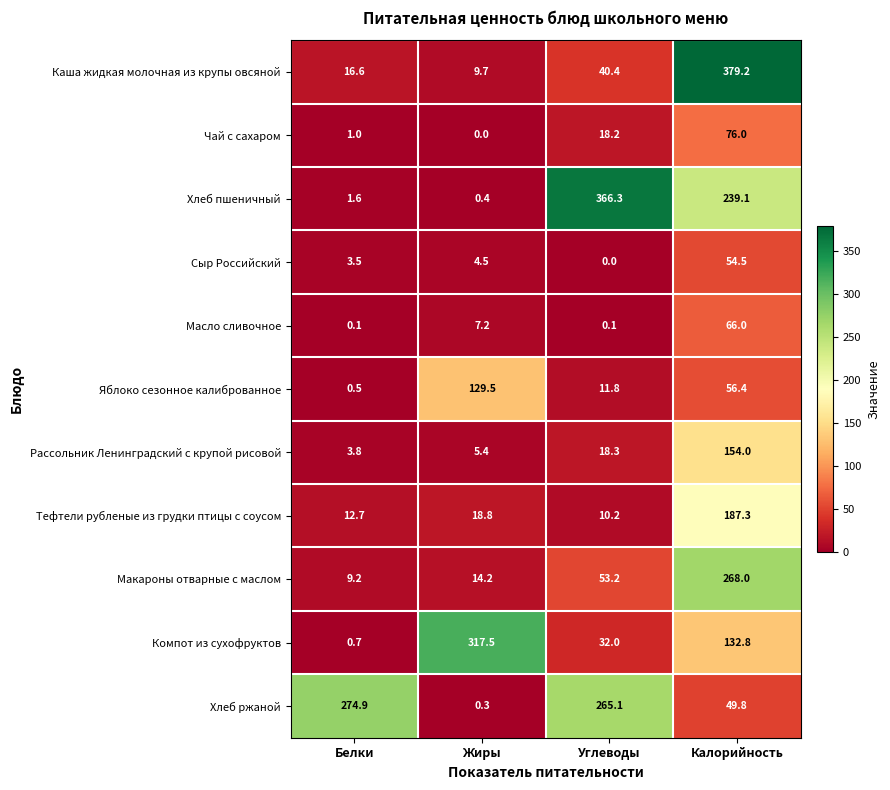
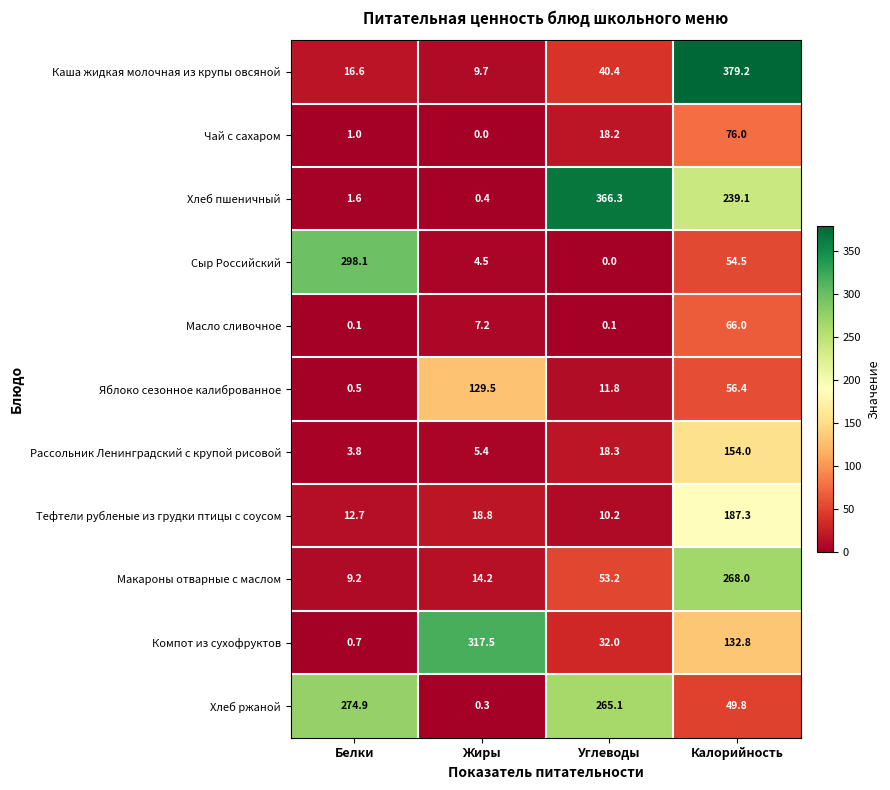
Сыр Российский, Белки: 3.5 -> 298.1
